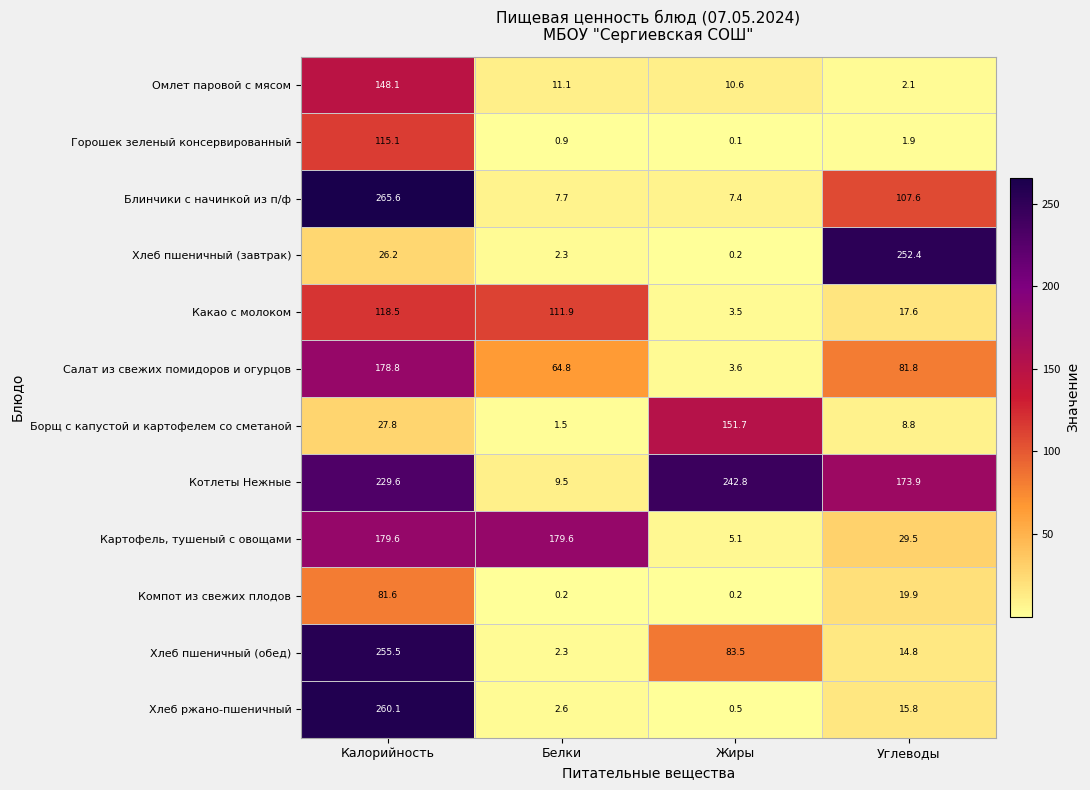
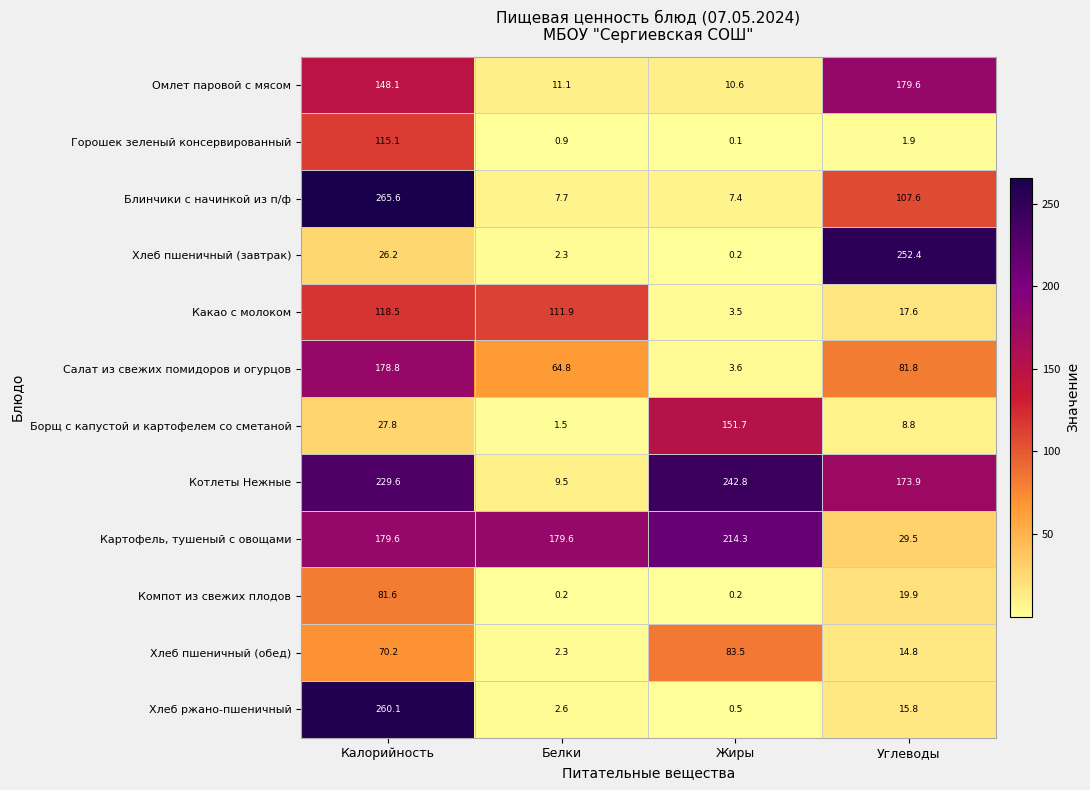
Омлет паровой с мясом, Углеводы: 2.1 -> 179.6
Картофель, тушеный с овощами, Жиры: 5.1 -> 214.3
Хлеб пшеничный (обед), Калорийность: 255.5 -> 70.2
